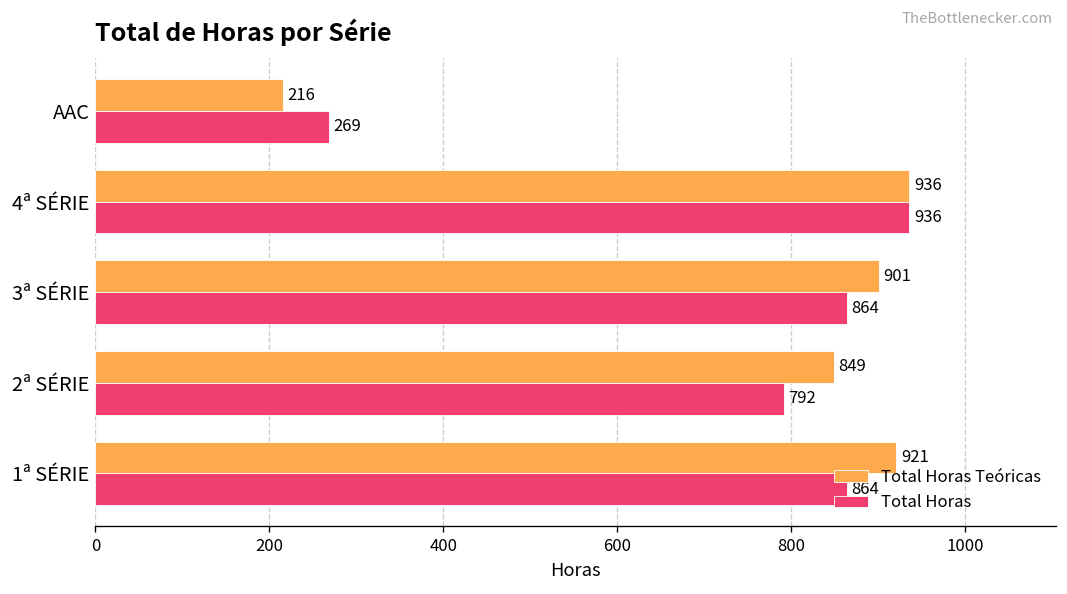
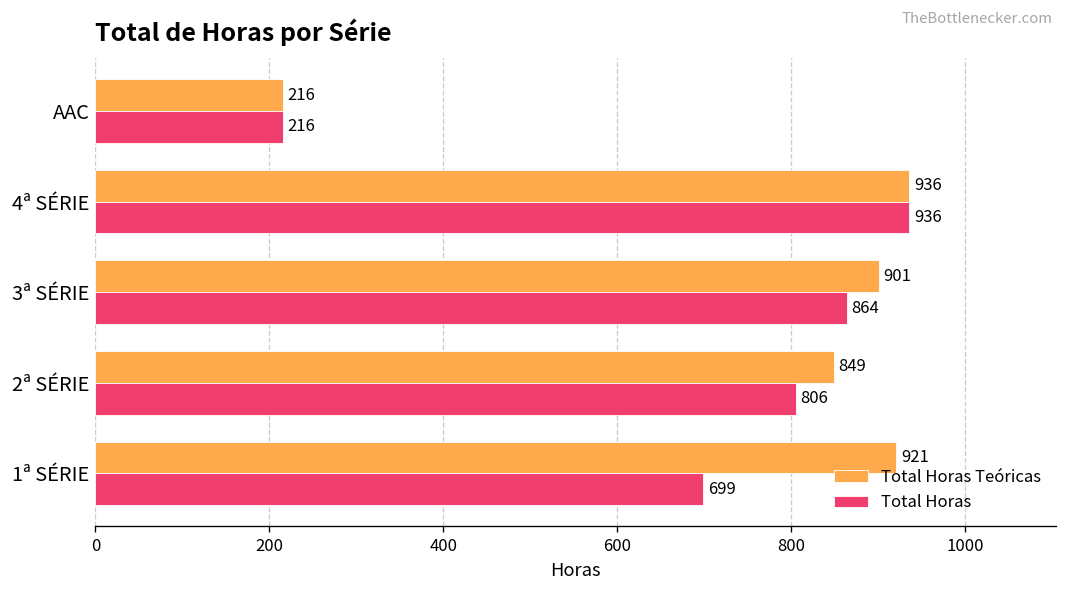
Total Horas, AAC: 269 -> 216
Total Horas, 2ª SÉRIE: 792 -> 806
Total Horas, 1ª SÉRIE: 864 -> 699
